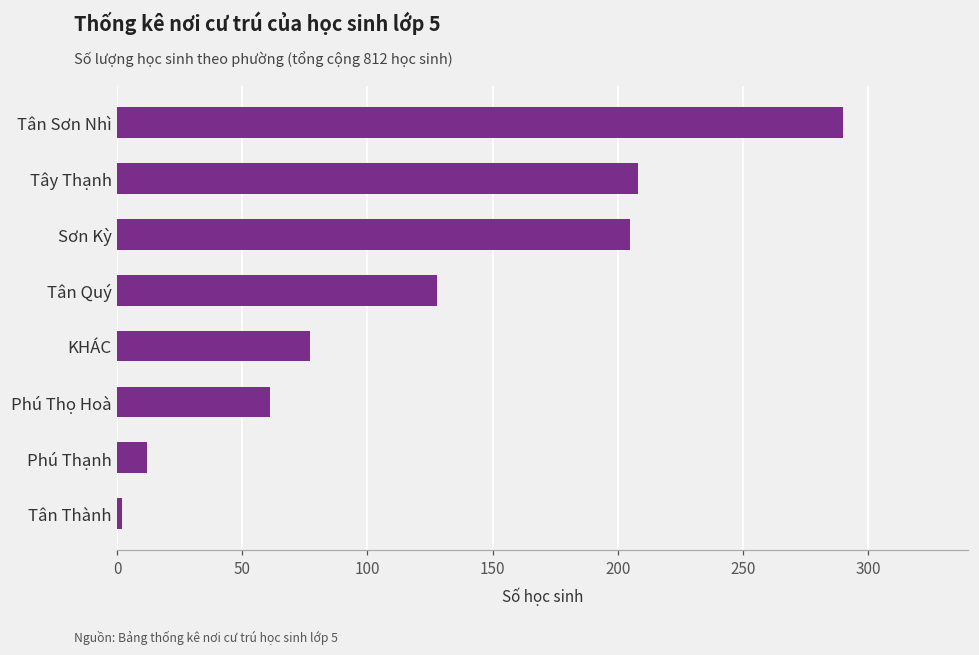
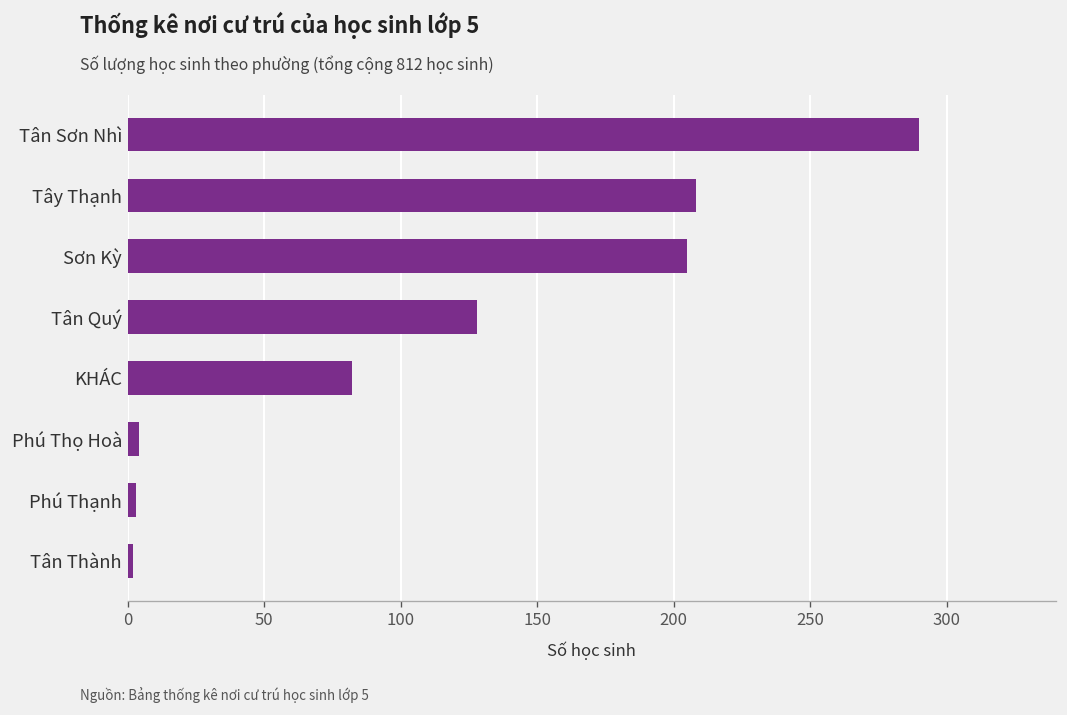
KHÁC: 77 -> 82
Phú Thọ Hoà: 61 -> 4
Phú Thạnh: 12 -> 3
